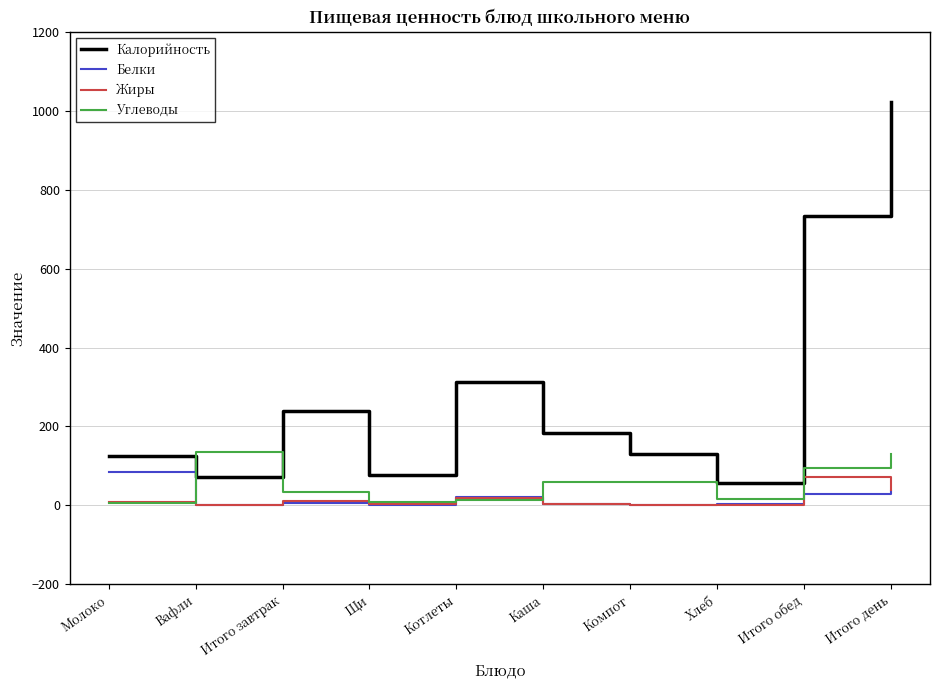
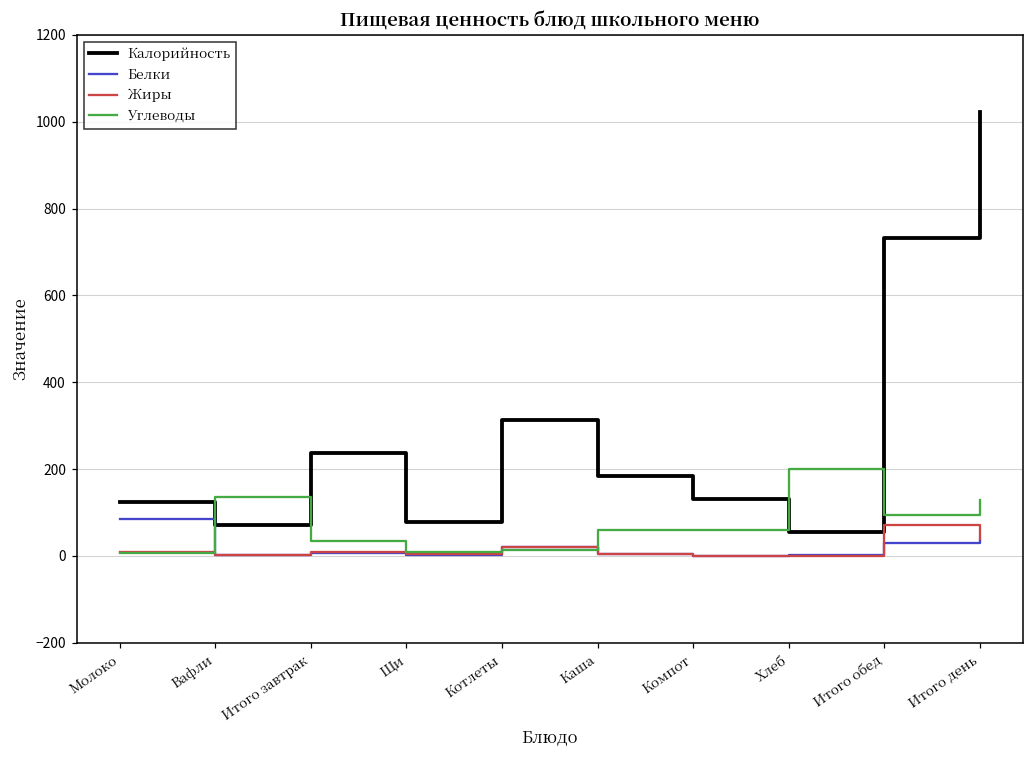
Углеводы, Хлеб: 20 -> 200
